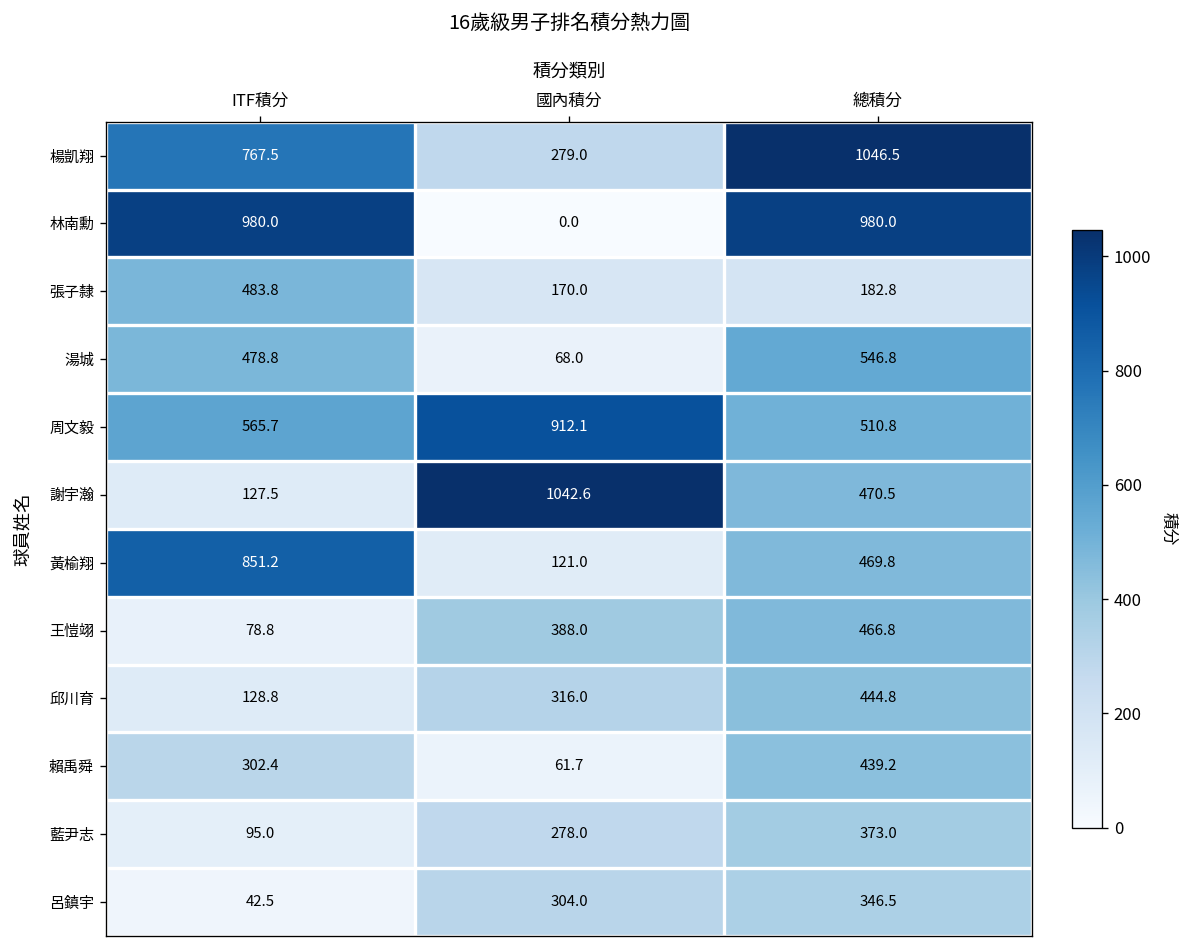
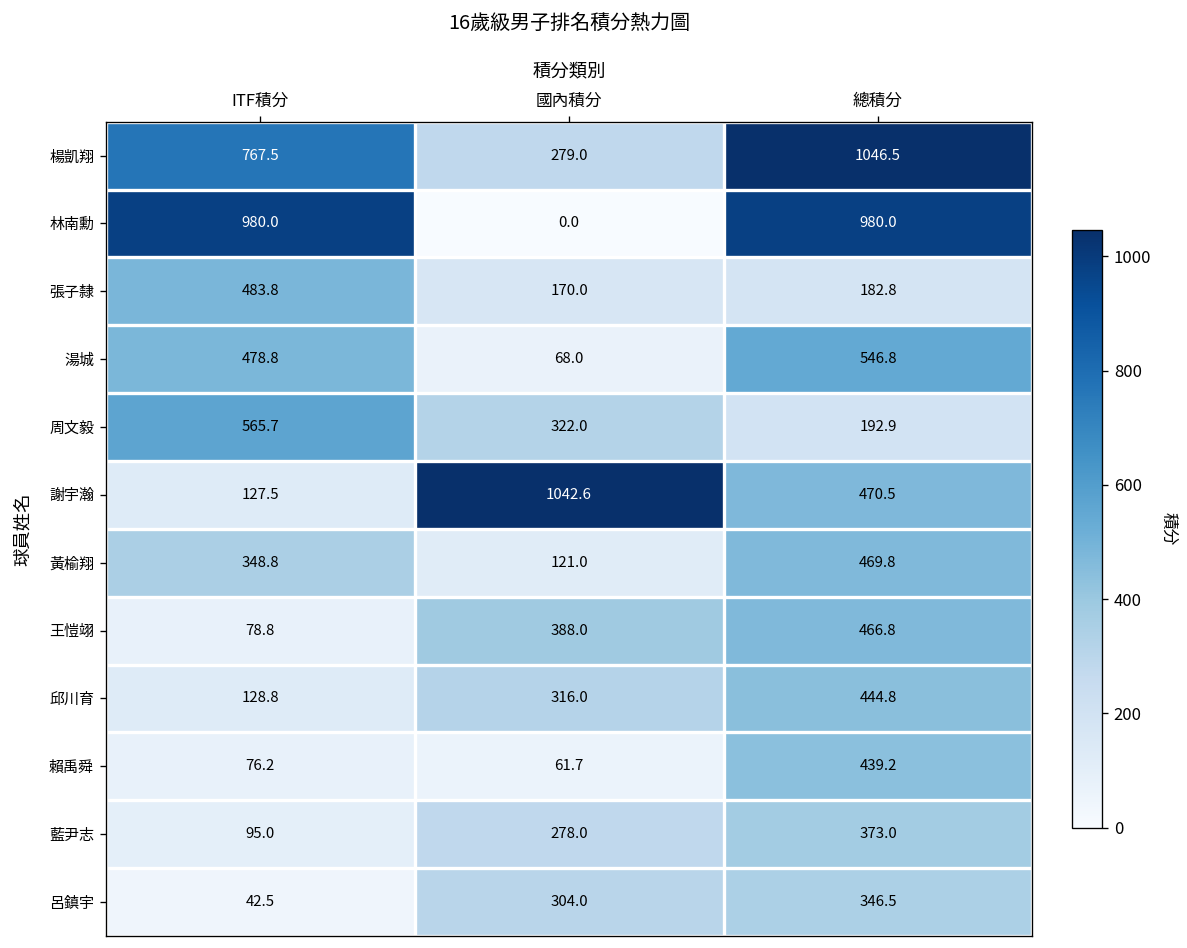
周文毅, 國內積分: 912.1 -> 322.0
周文毅, 總積分: 510.8 -> 192.9
黃榆翔, ITF積分: 851.2 -> 348.8
賴禹舜, ITF積分: 302.4 -> 76.2
